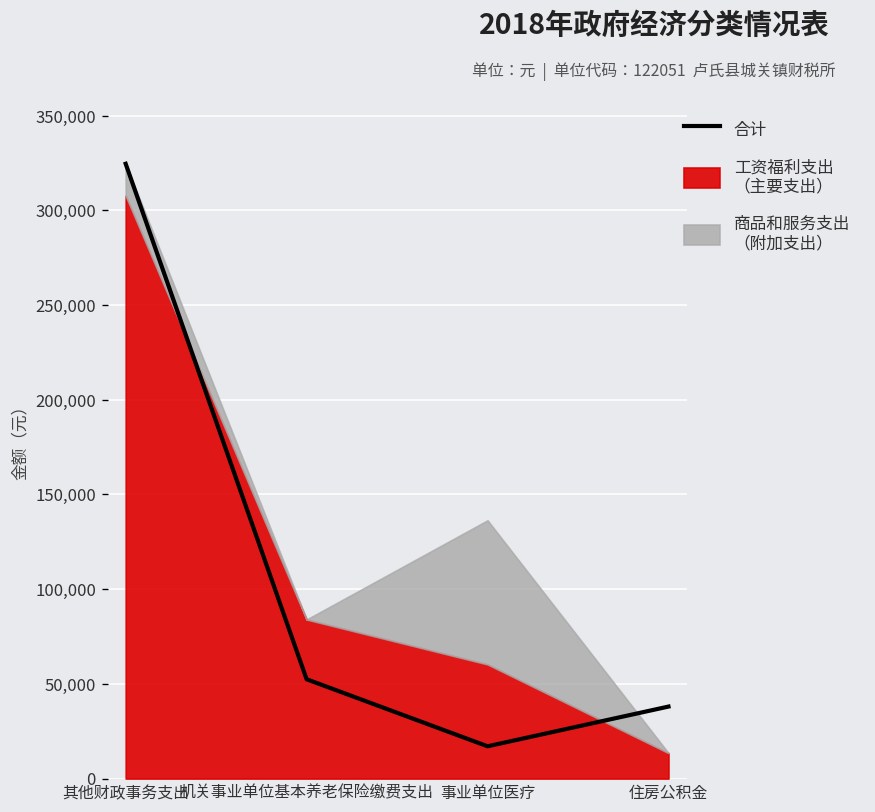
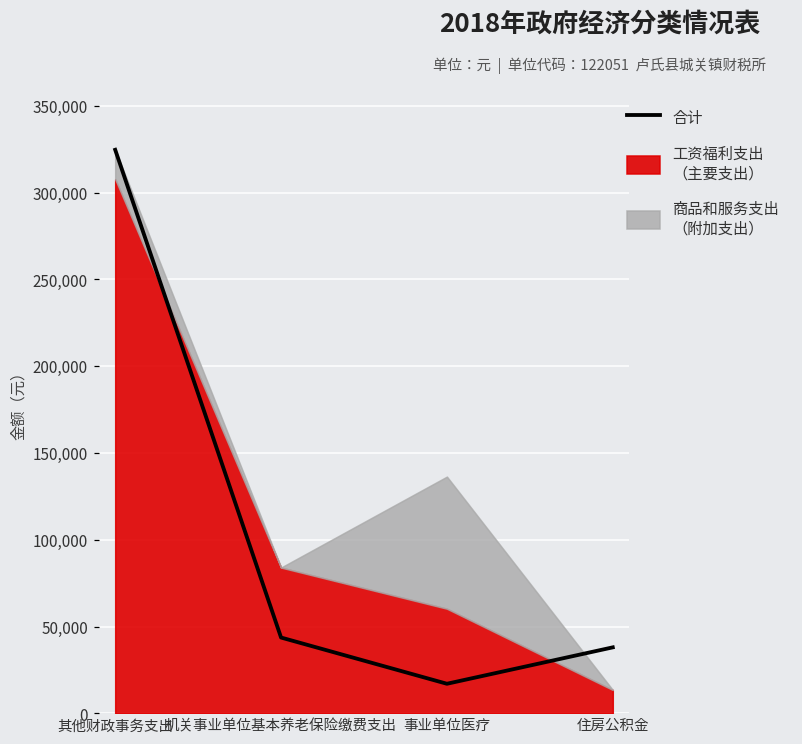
合计, 机关事业单位基本养老保险缴费支出: 52,000 -> 44,000
